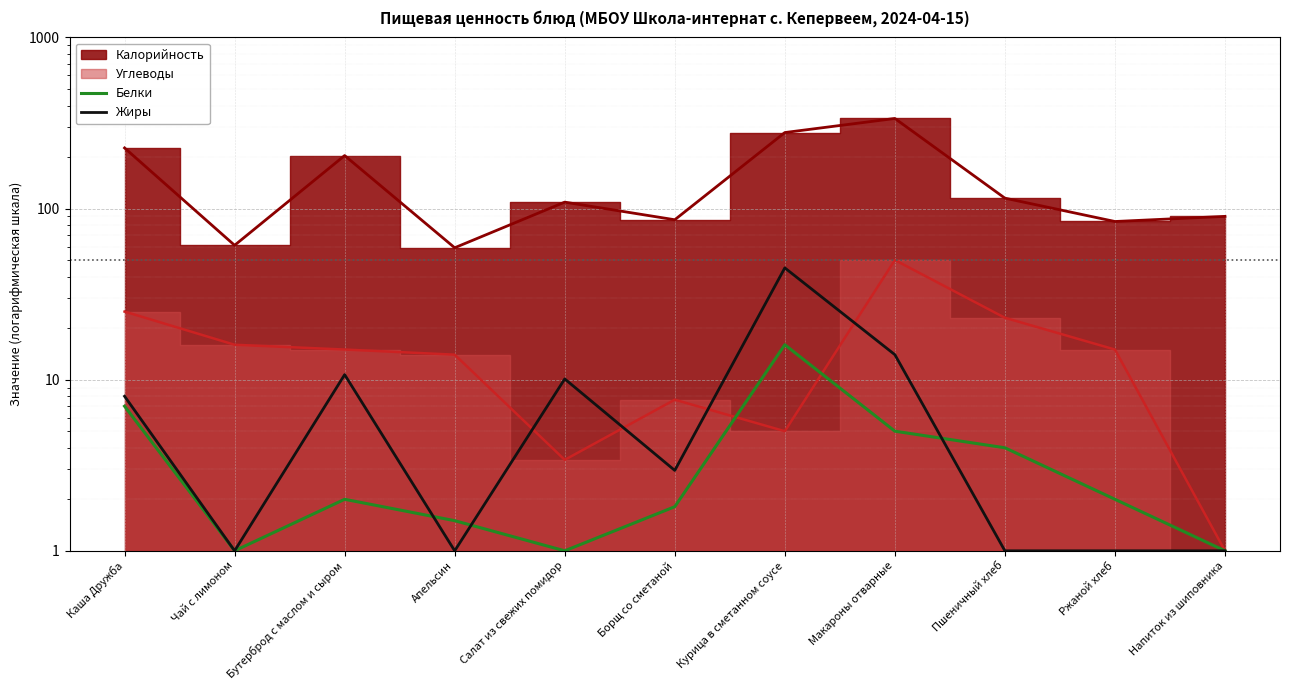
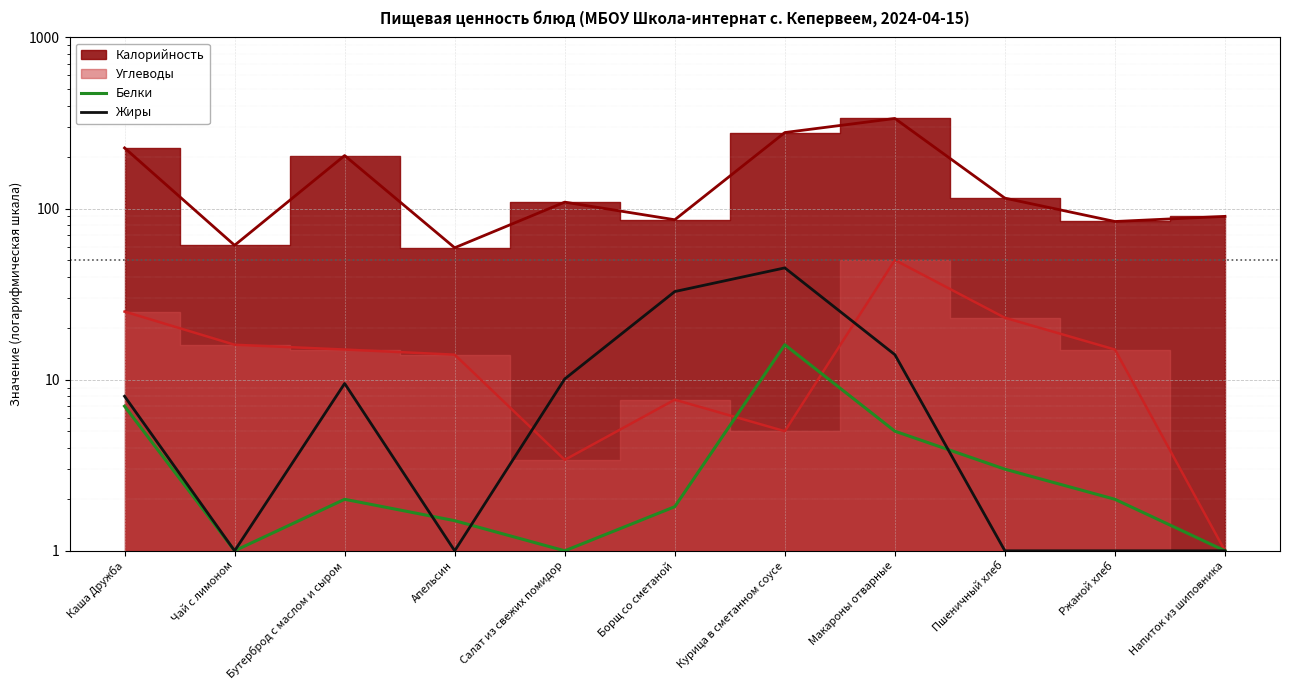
Жиры, Бутерброд с маслом и сыром: 11 -> 10
Жиры, Борщ со сметаной: 3.0 -> 33
Белки, Пшеничный хлеб: 4 -> 3
